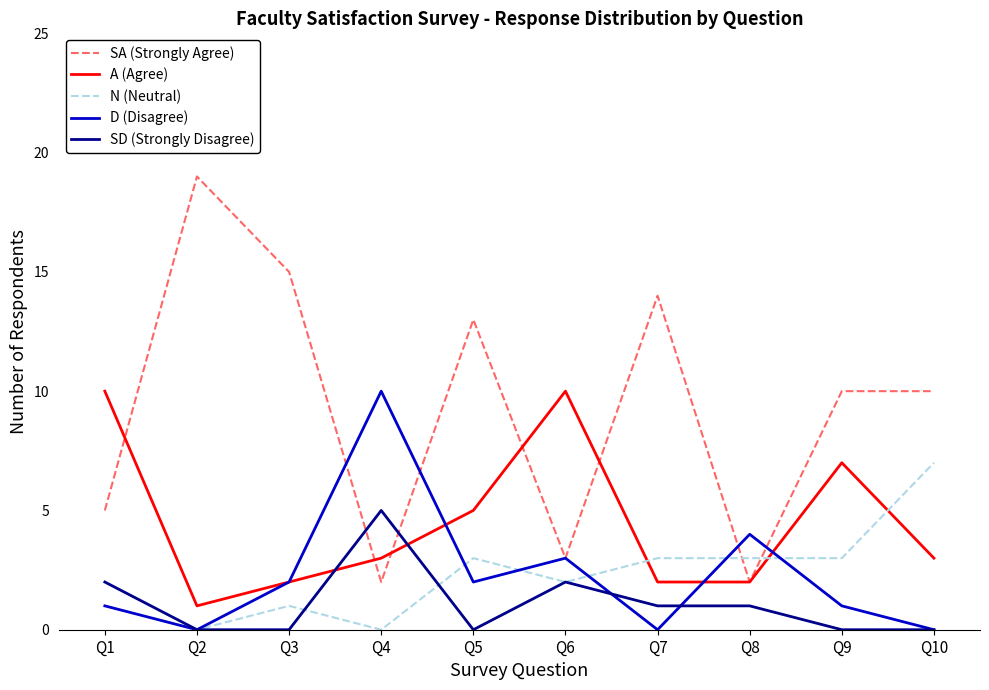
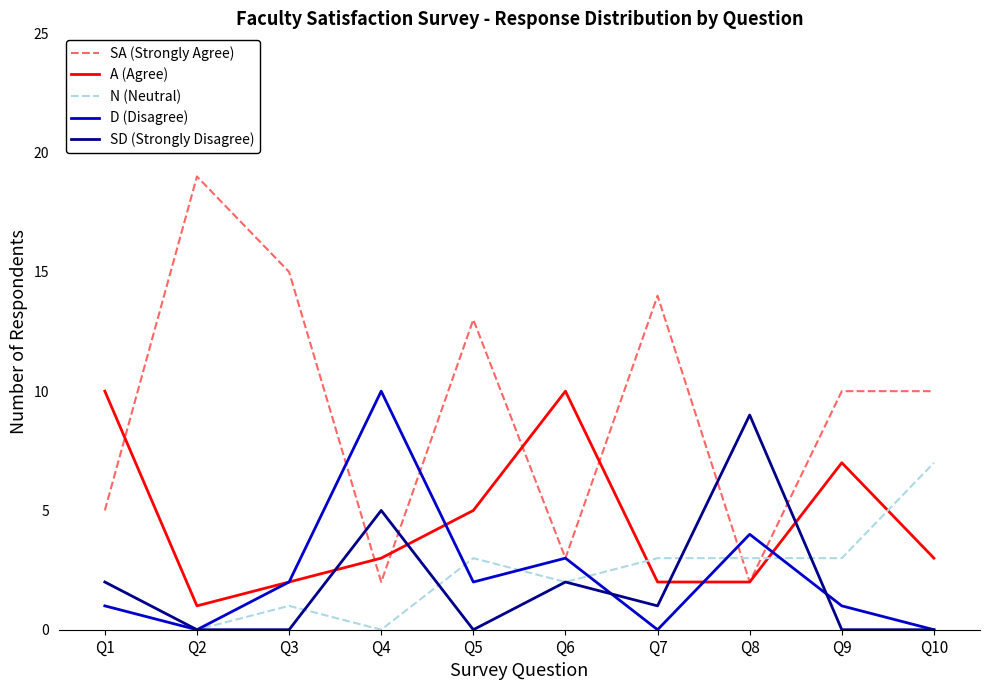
SD (Strongly Disagree), Q8: 1 -> 9
